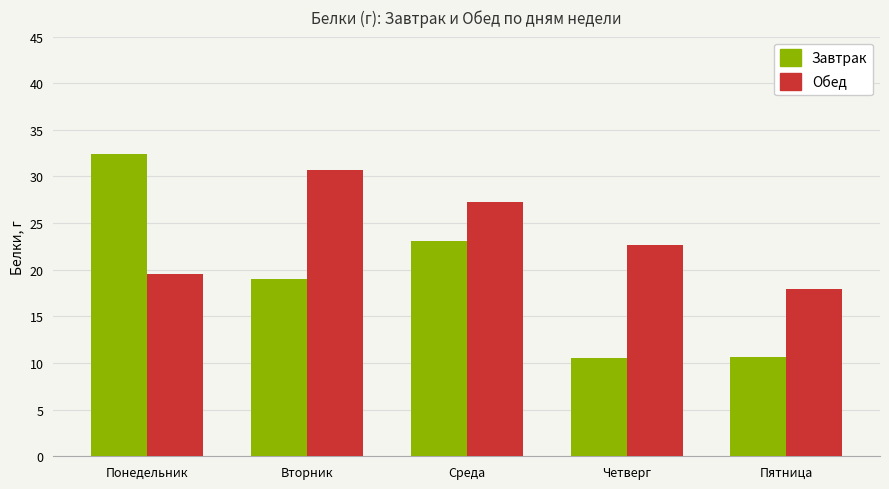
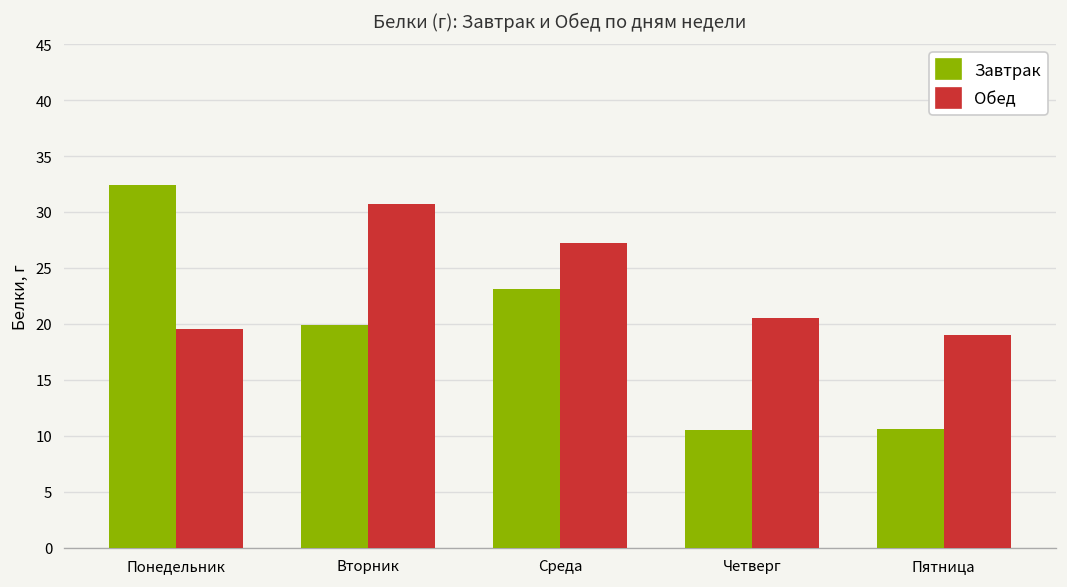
Завтрак, Вторник: 19 -> 20
Обед, Четверг: 23 -> 21
Обед, Пятница: 18 -> 19
